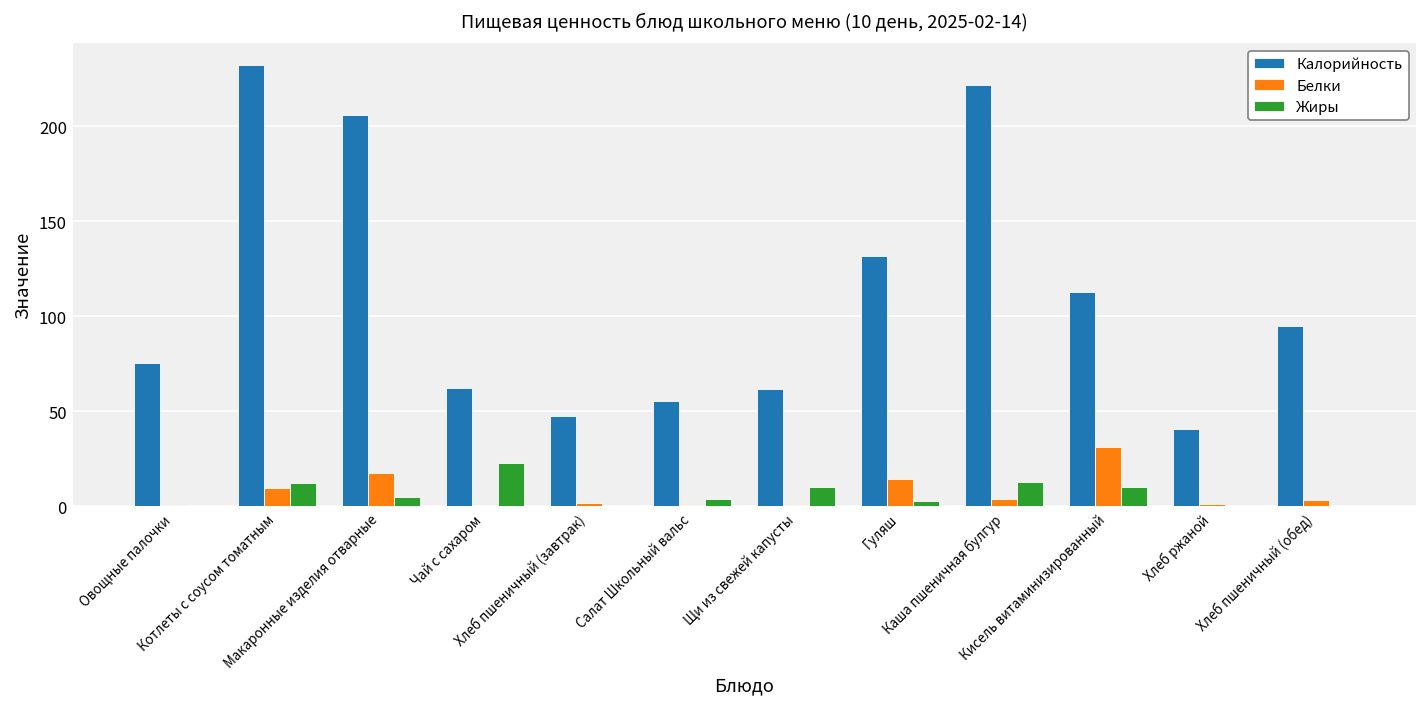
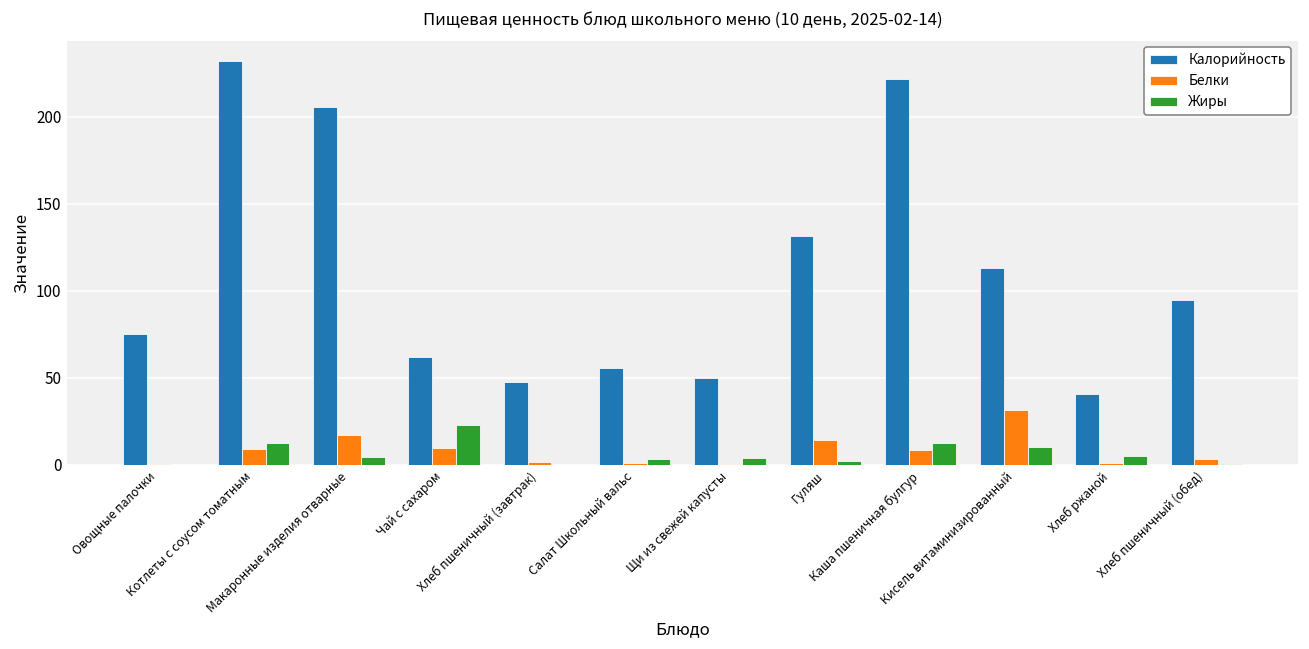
Белки, Чай с сахаром: 0 -> 10
Калорийность, Щи из свежей капусты: 62 -> 50
Жиры, Щи из свежей капусты: 10 -> 4
Белки, Каша пшеничная булгур: 4 -> 9
Жиры, Хлеб ржаной: 0 -> 5
